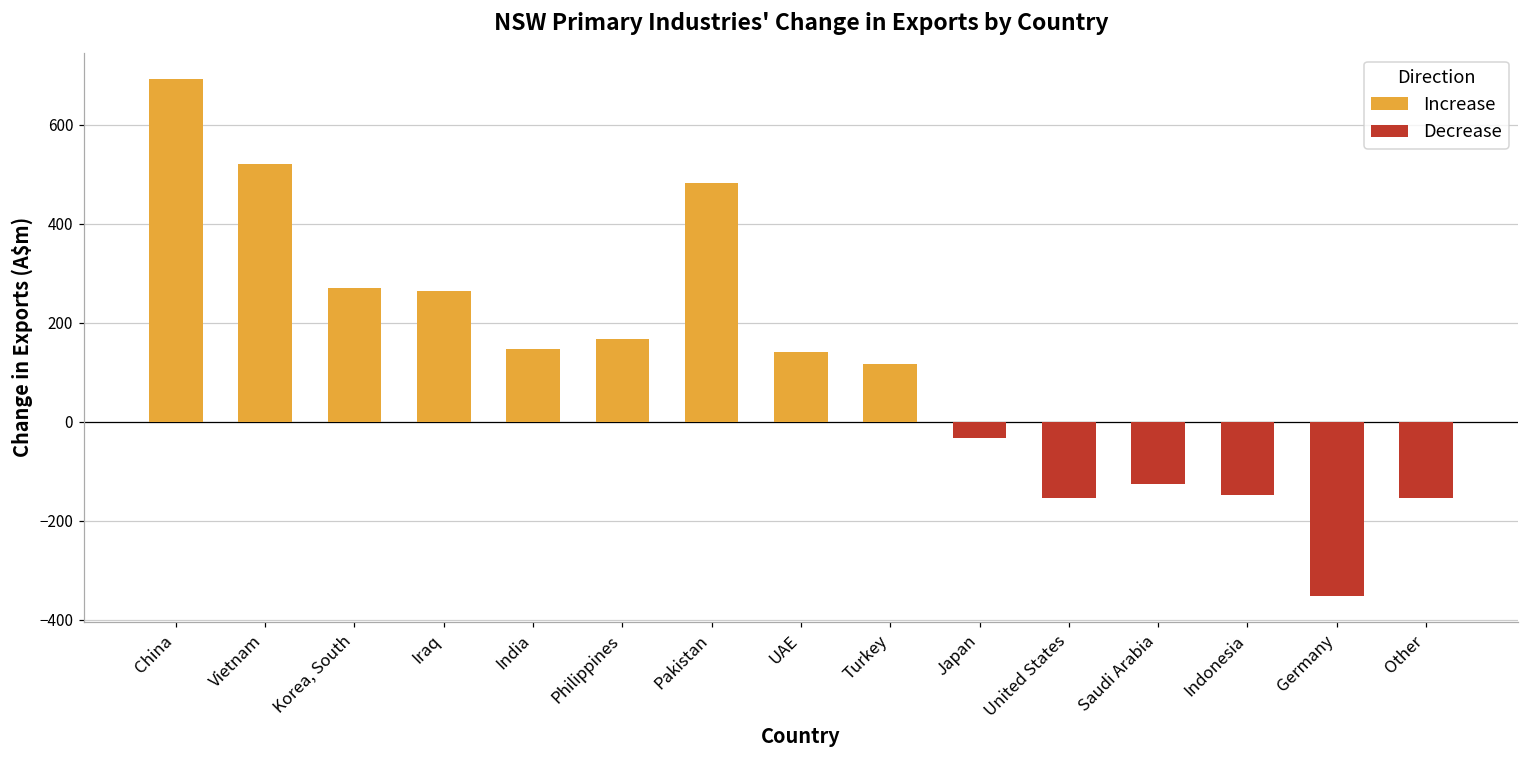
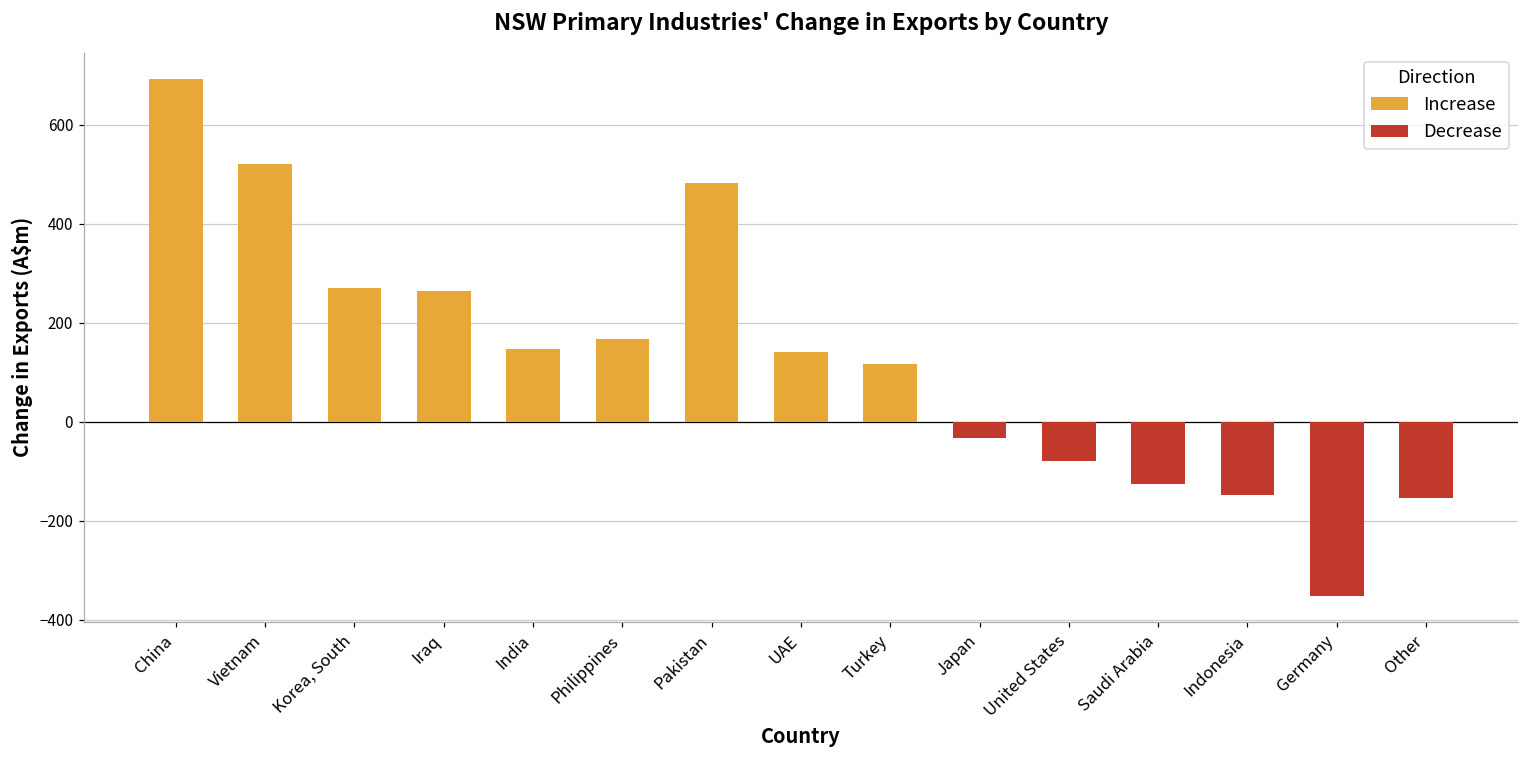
Decrease, United States: -150 -> -80
